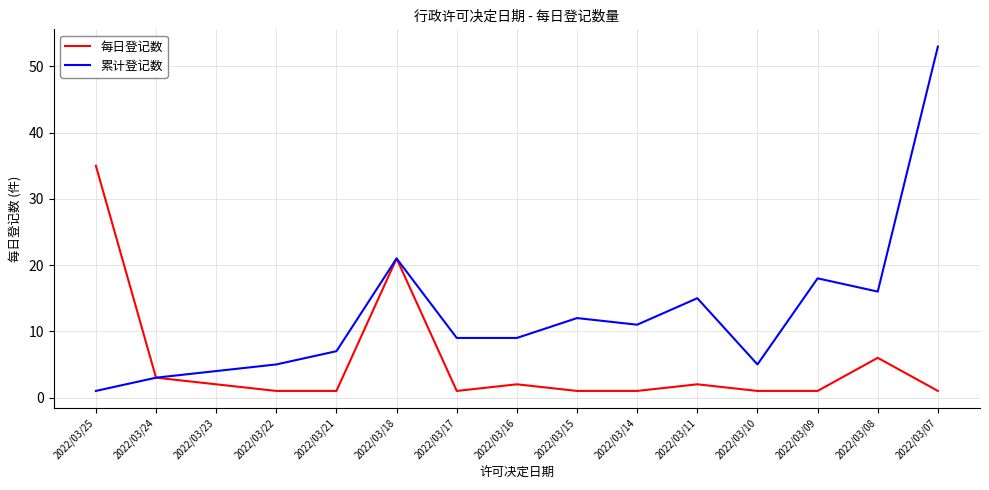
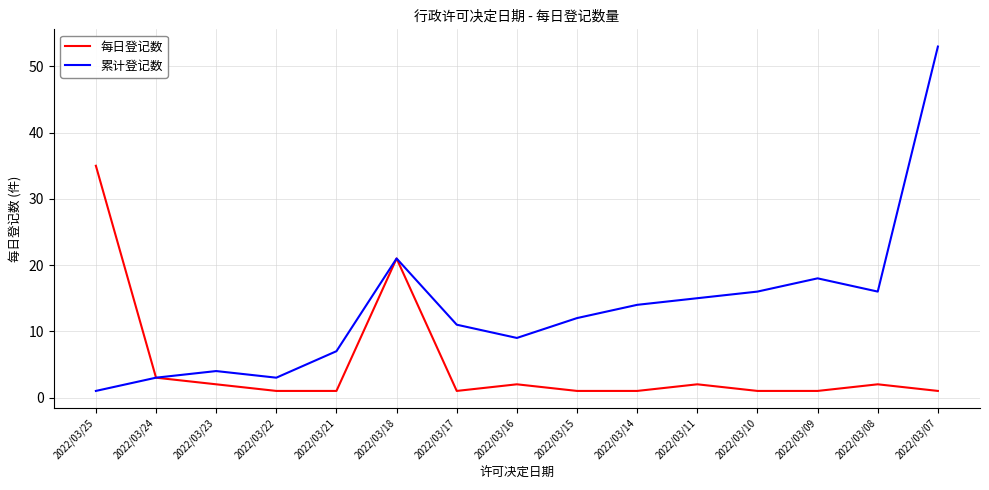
累计登记数, 2022/03/22: 5 -> 3
累计登记数, 2022/03/17: 9 -> 11
累计登记数, 2022/03/14: 11 -> 14
累计登记数, 2022/03/10: 5 -> 16
每日登记数, 2022/03/08: 6 -> 2
